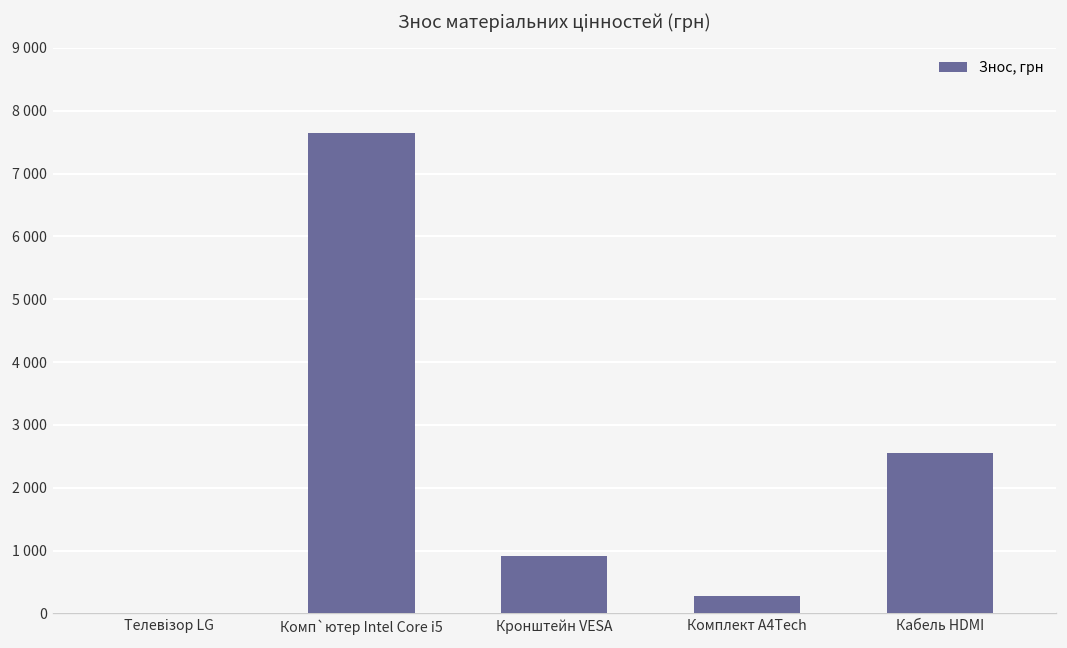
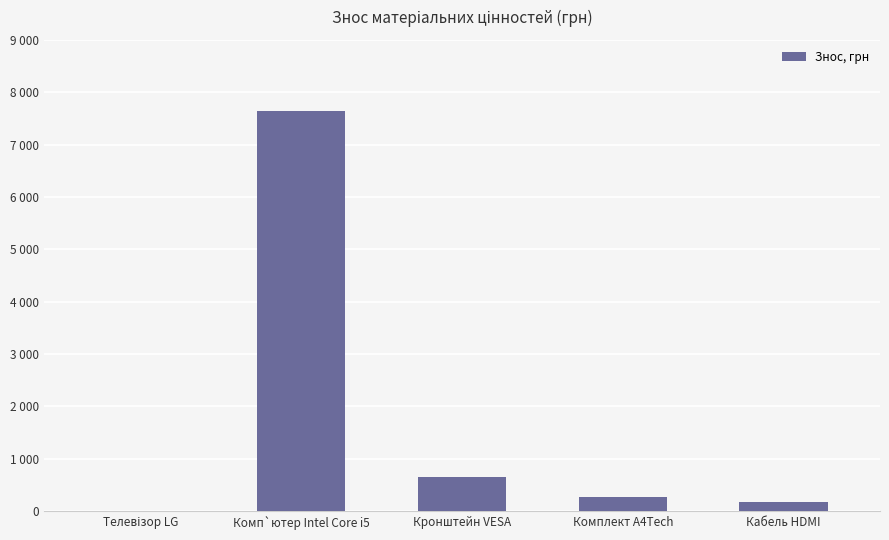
Кронштейн VESA: 900 -> 700
Кабель HDMI: 2600 -> 200
